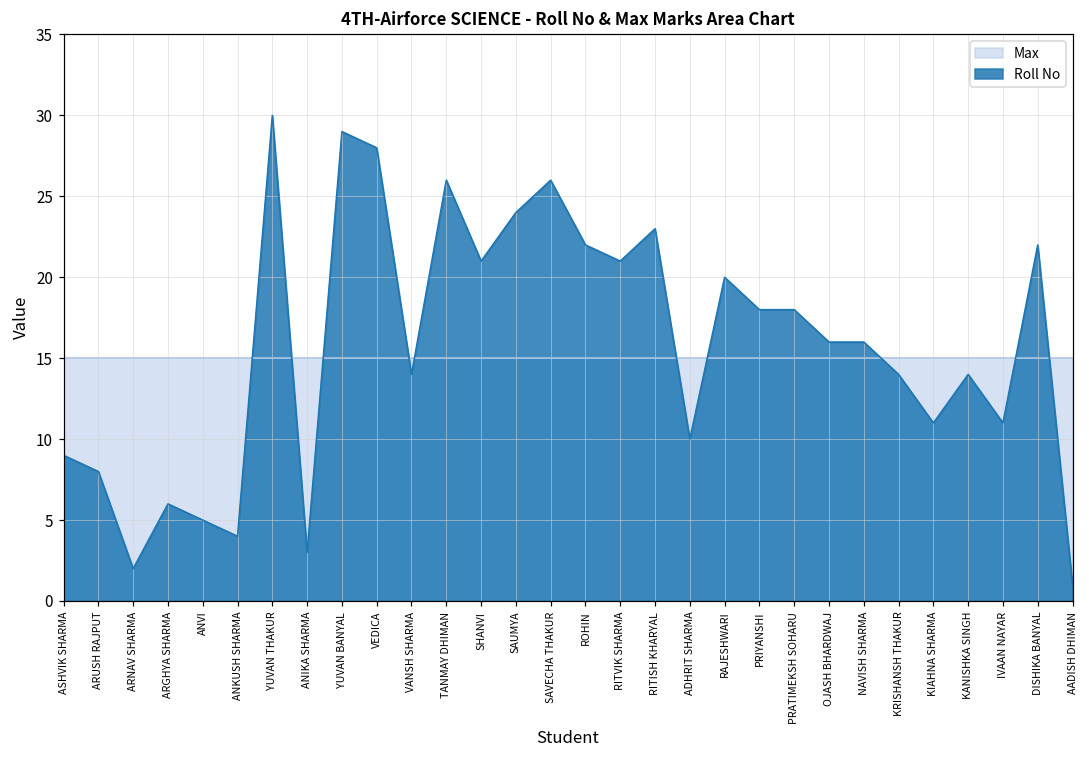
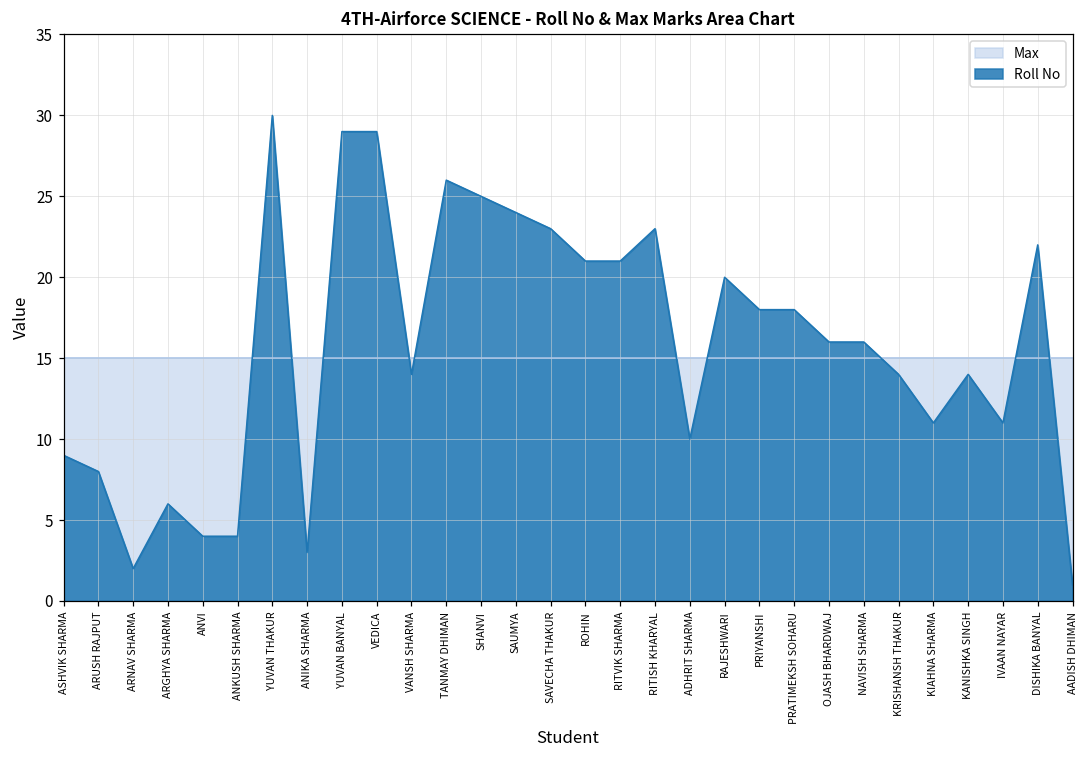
Roll No, ANVI: 5 -> 4
Roll No, VEDICA: 28 -> 29
Roll No, SHANVI: 21 -> 25
Roll No, SAVECHA THAKUR: 26 -> 23
Roll No, ROHIN: 22 -> 21
